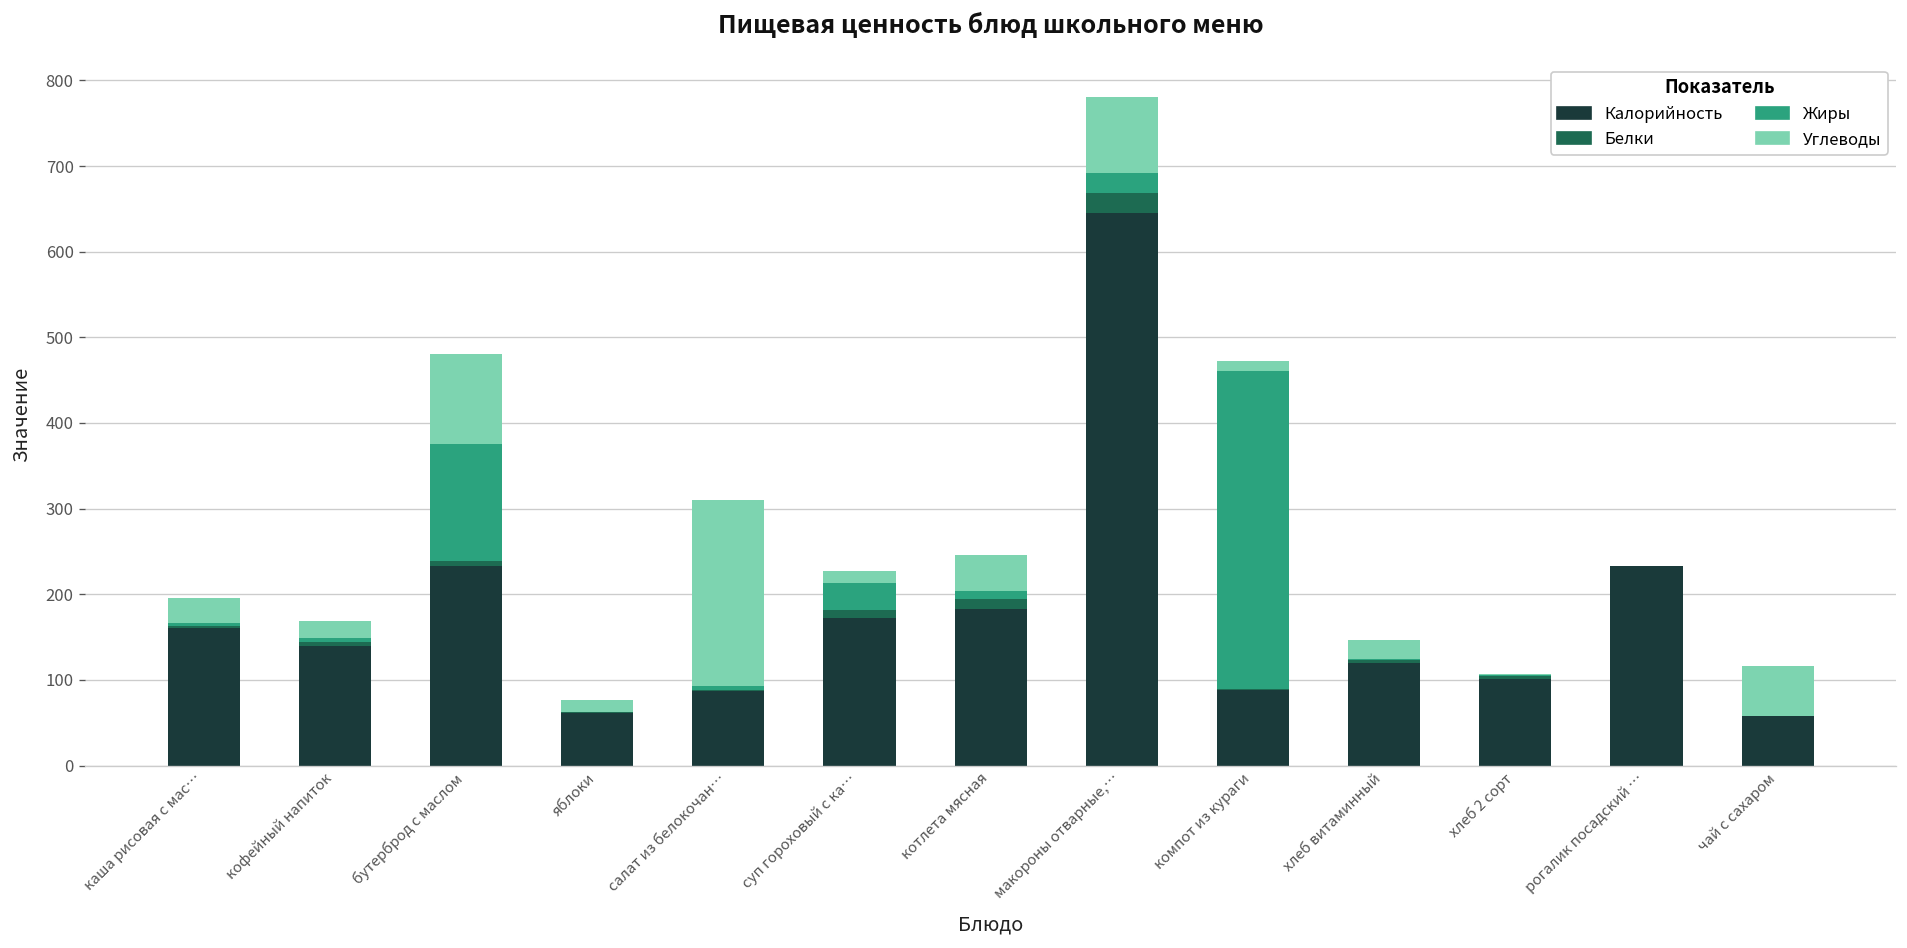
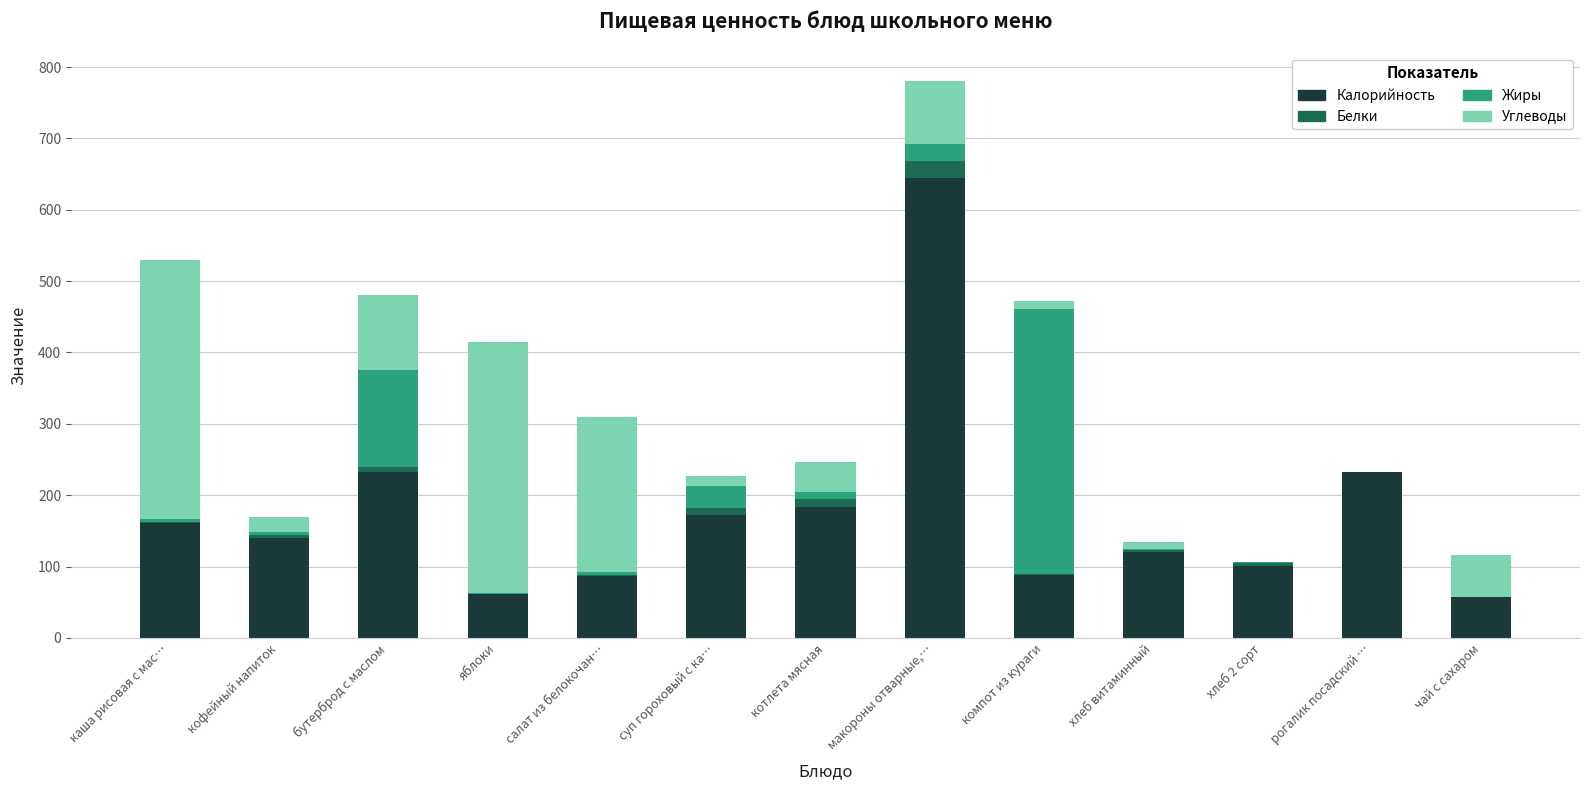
Углеводы, каша рисовая с мас…: 30 -> 360
Углеводы, яблоки: 10 -> 350
Углеводы, хлеб витаминный: 20 -> 10
